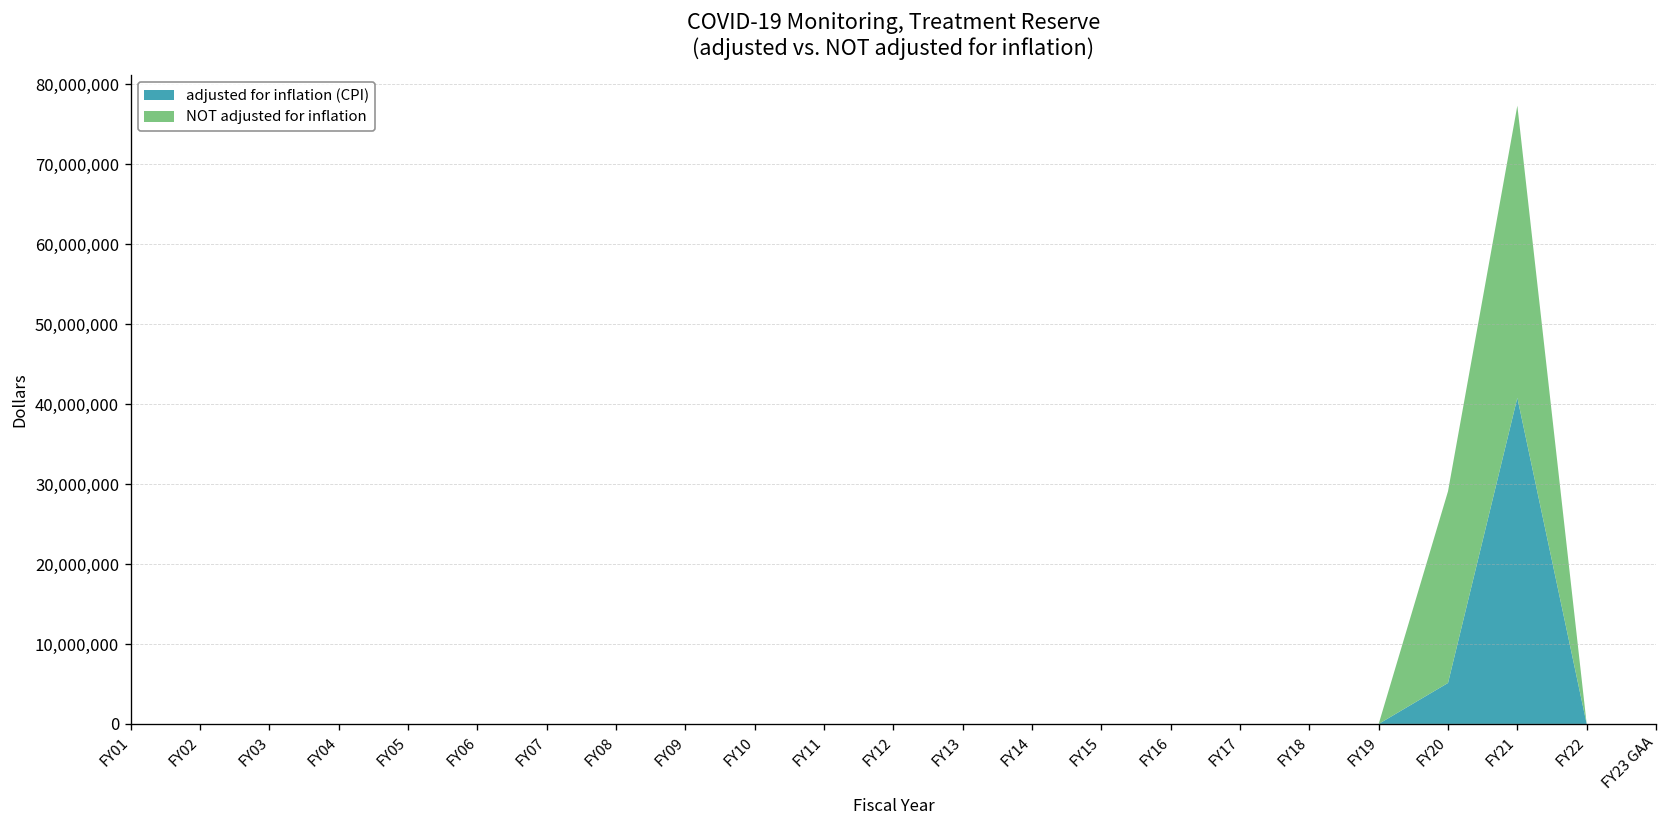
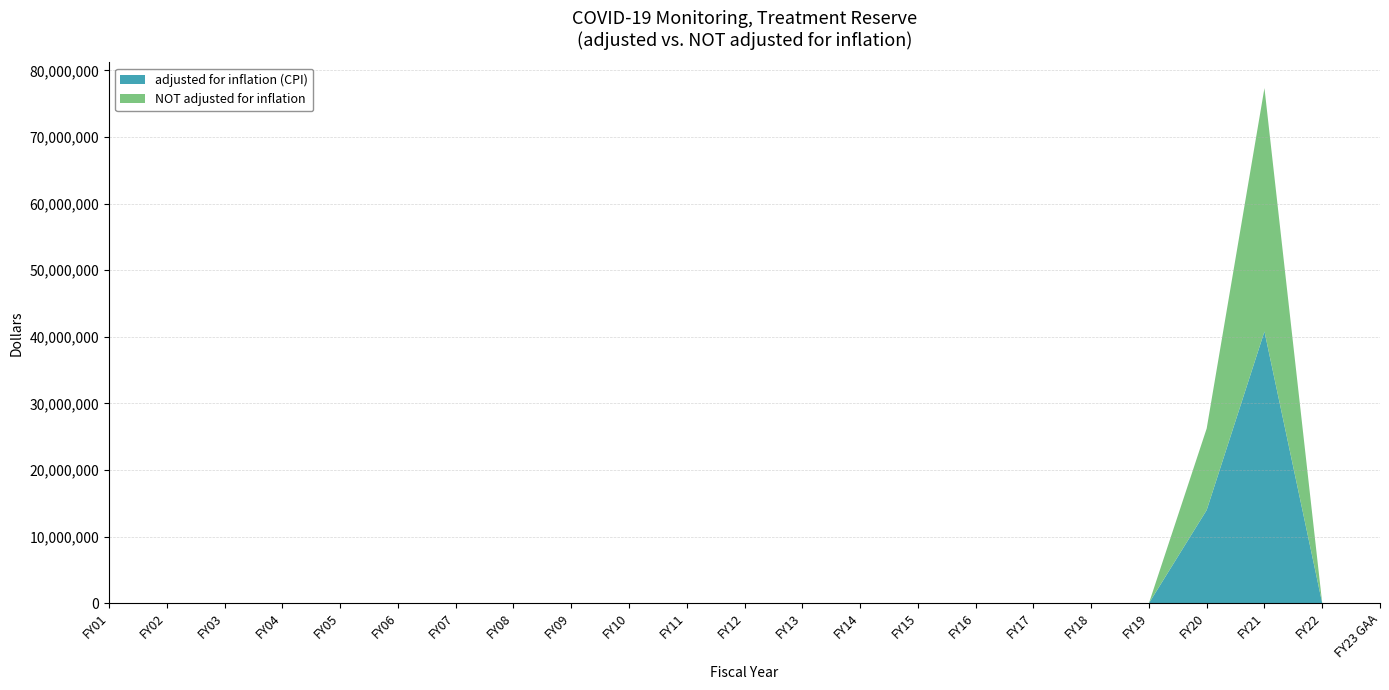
adjusted for inflation (CPI), FY20: 5,000,000 -> 14,000,000
NOT adjusted for inflation, FY20: 24,000,000 -> 12,000,000
